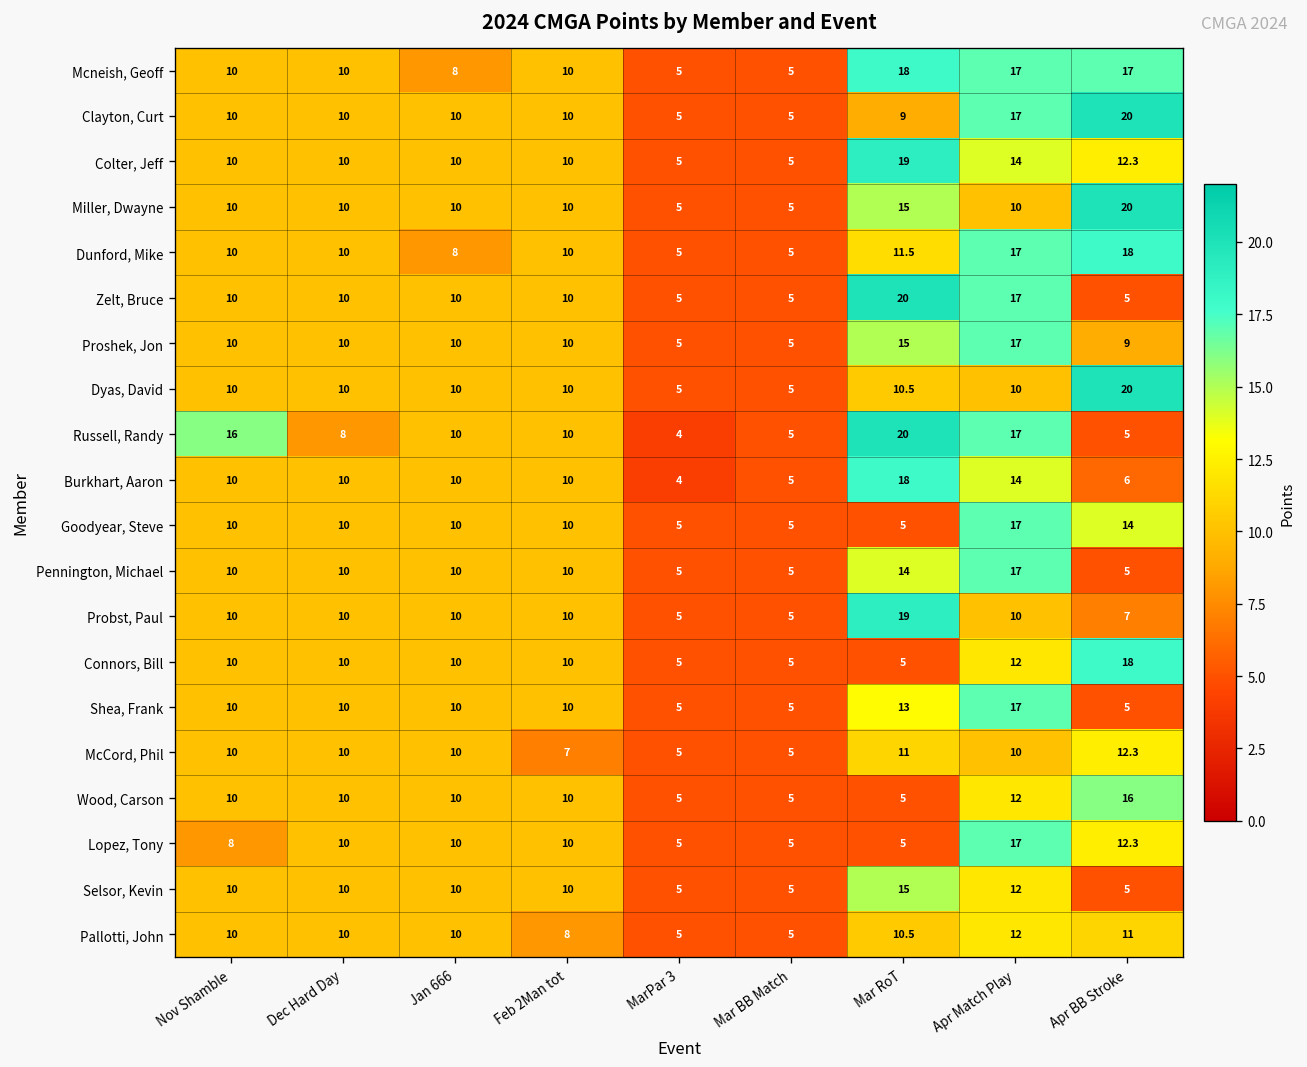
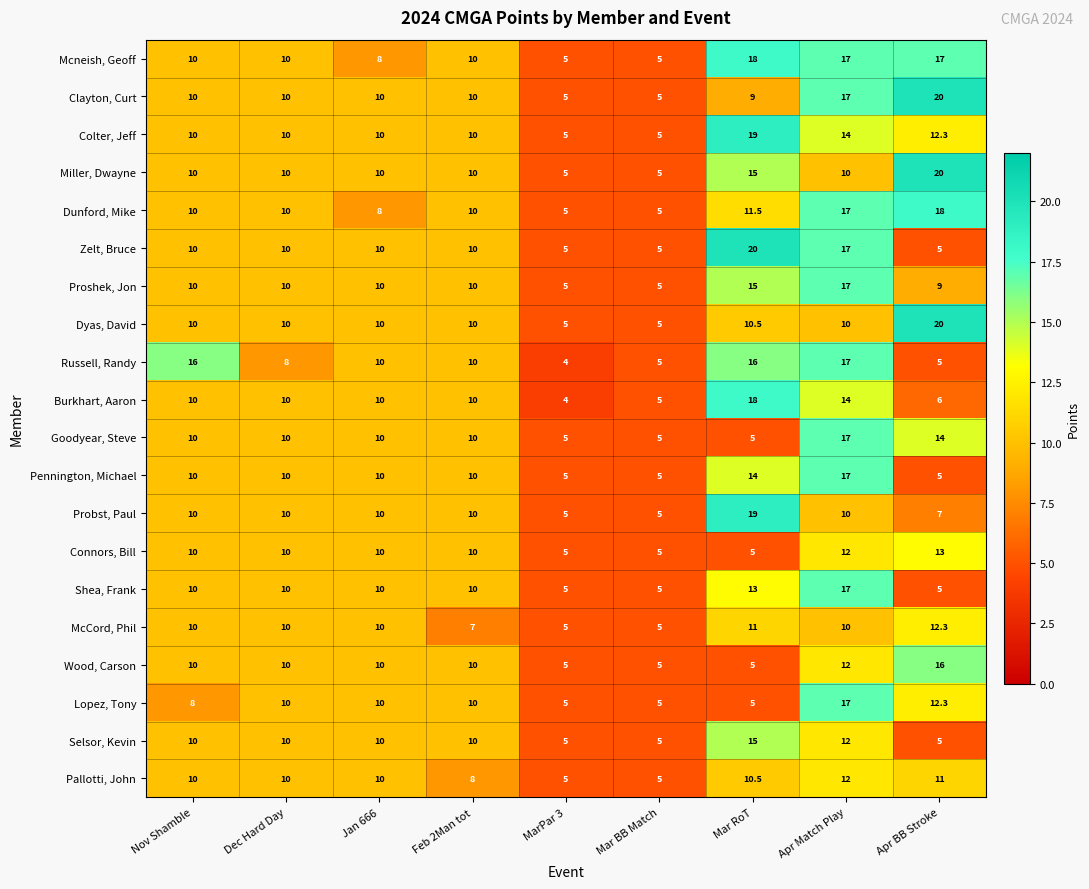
Russell, Randy, Mar RoT: 20 -> 16
Connors, Bill, Apr BB Stroke: 18 -> 13
